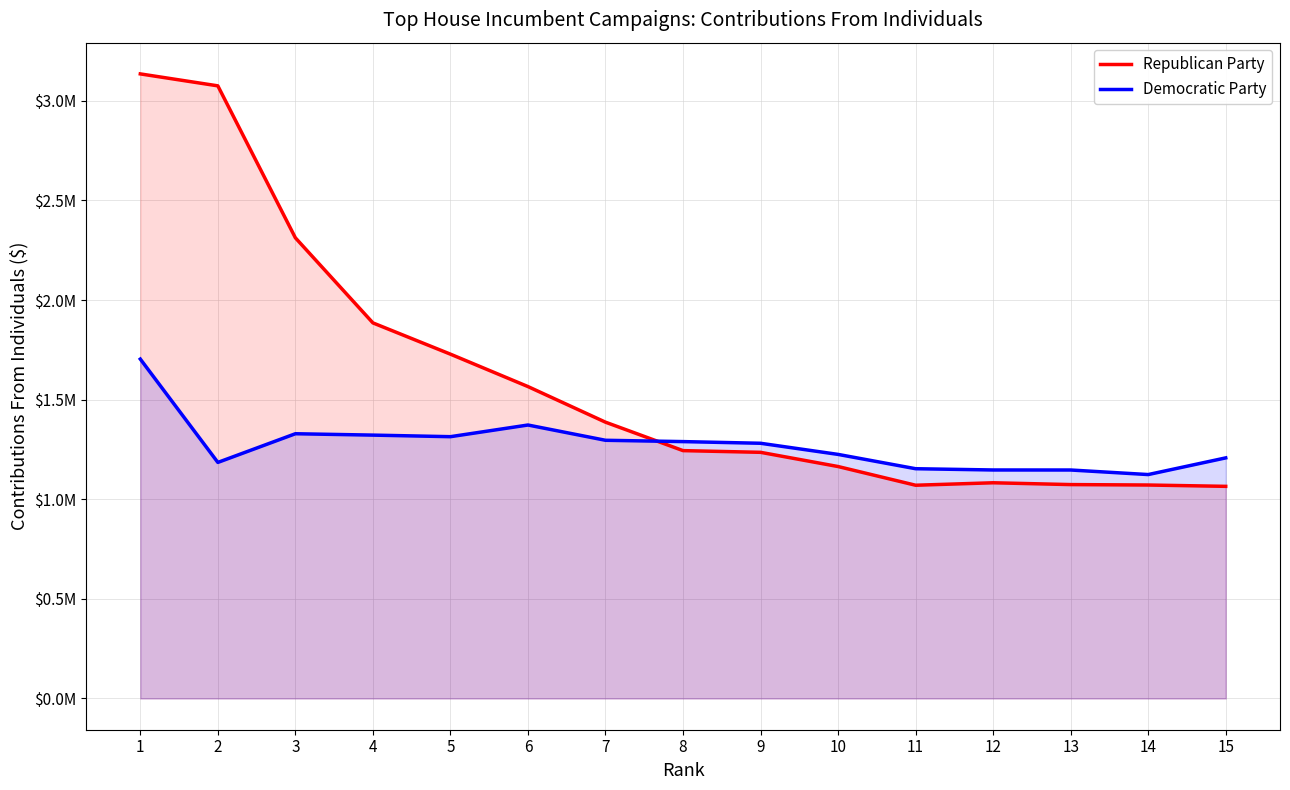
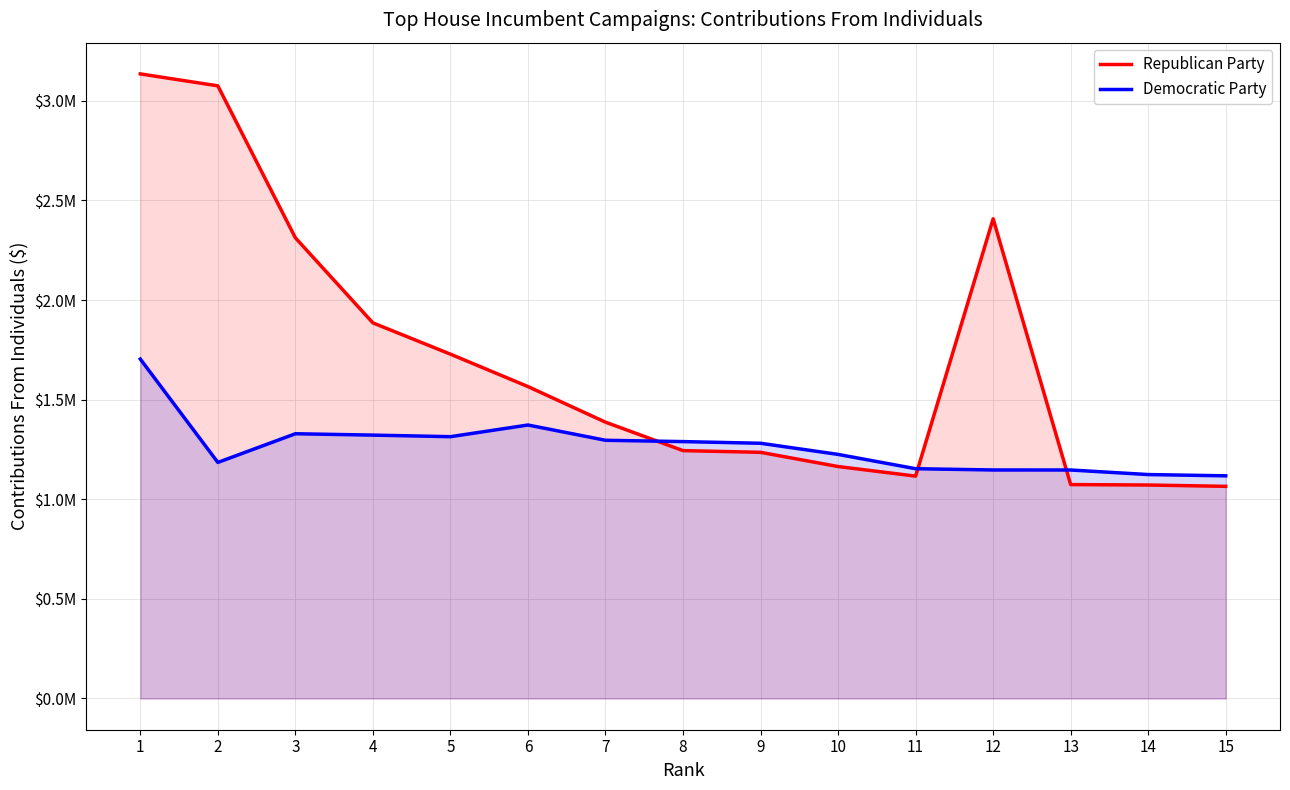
Republican Party, 11: $1070000 -> $1120000
Republican Party, 12: $1080000 -> $2410000
Democratic Party, 15: $1210000 -> $1120000
